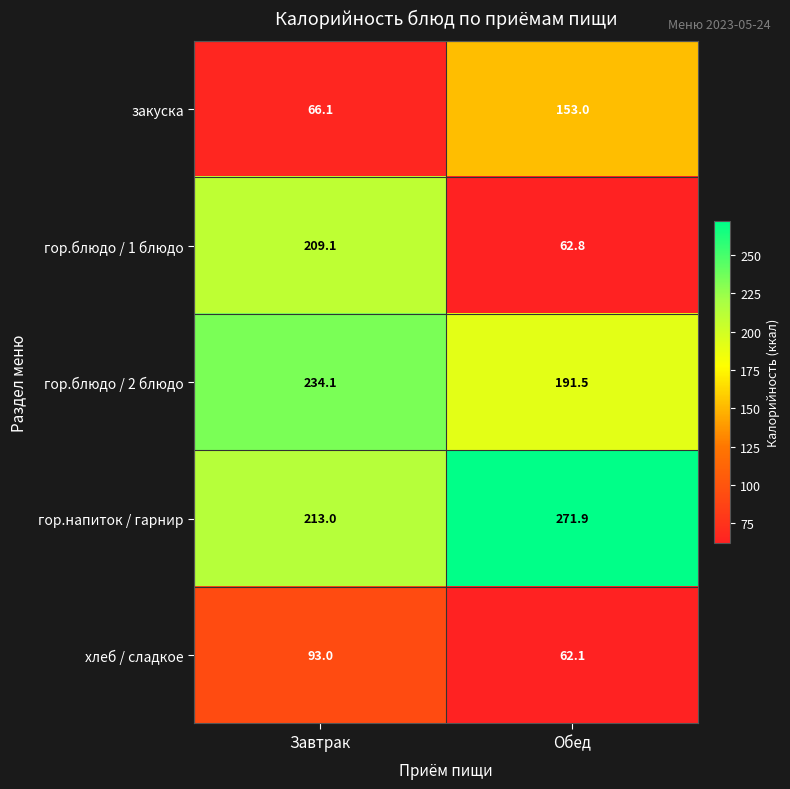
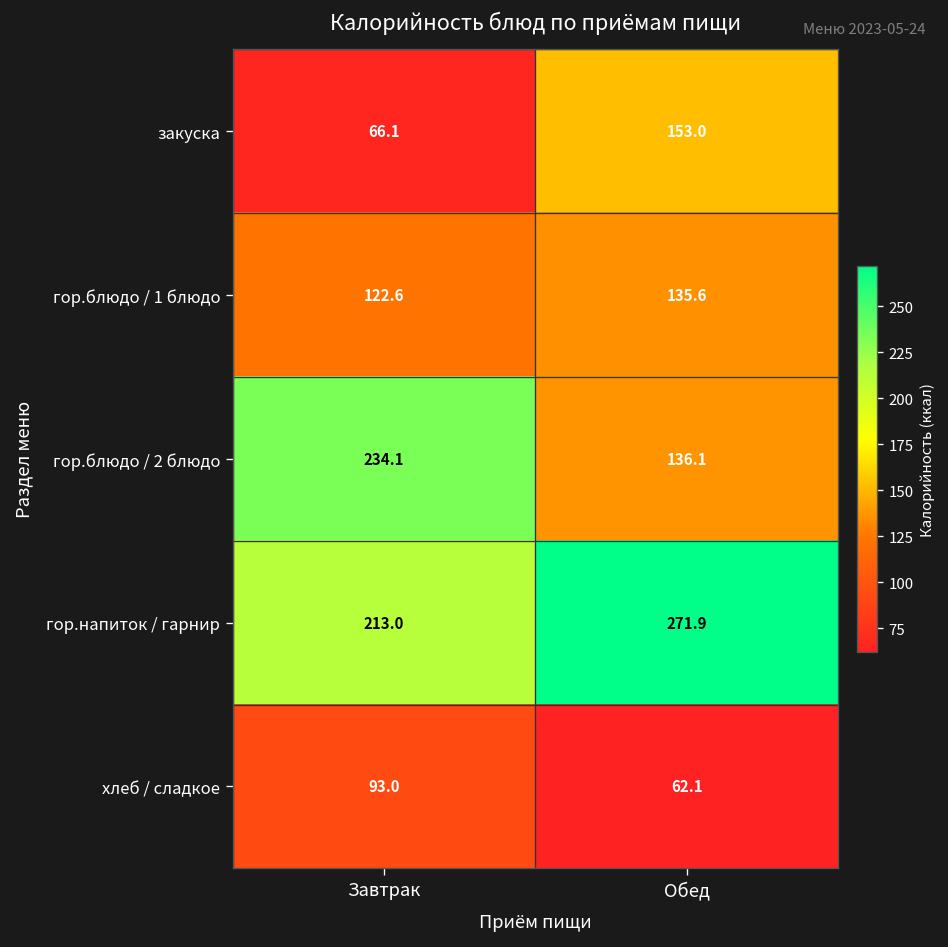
гор.блюдо / 1 блюдо, Завтрак: 209.1 -> 122.6
гор.блюдо / 1 блюдо, Обед: 62.8 -> 135.6
гор.блюдо / 2 блюдо, Обед: 191.5 -> 136.1
